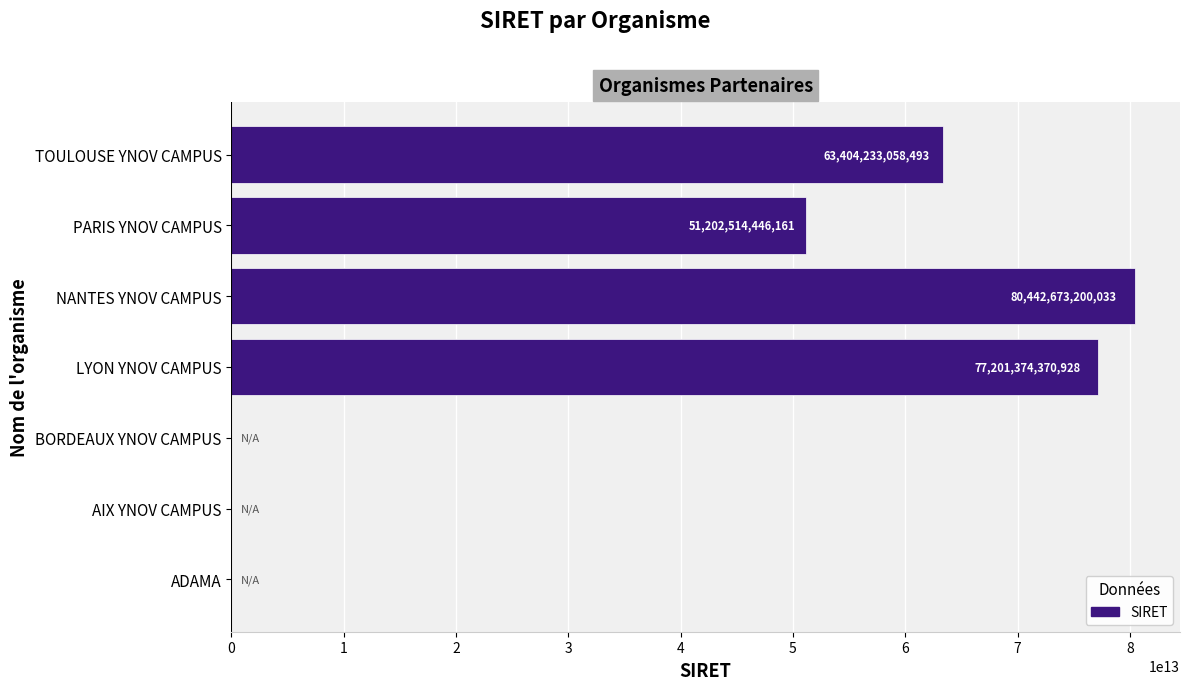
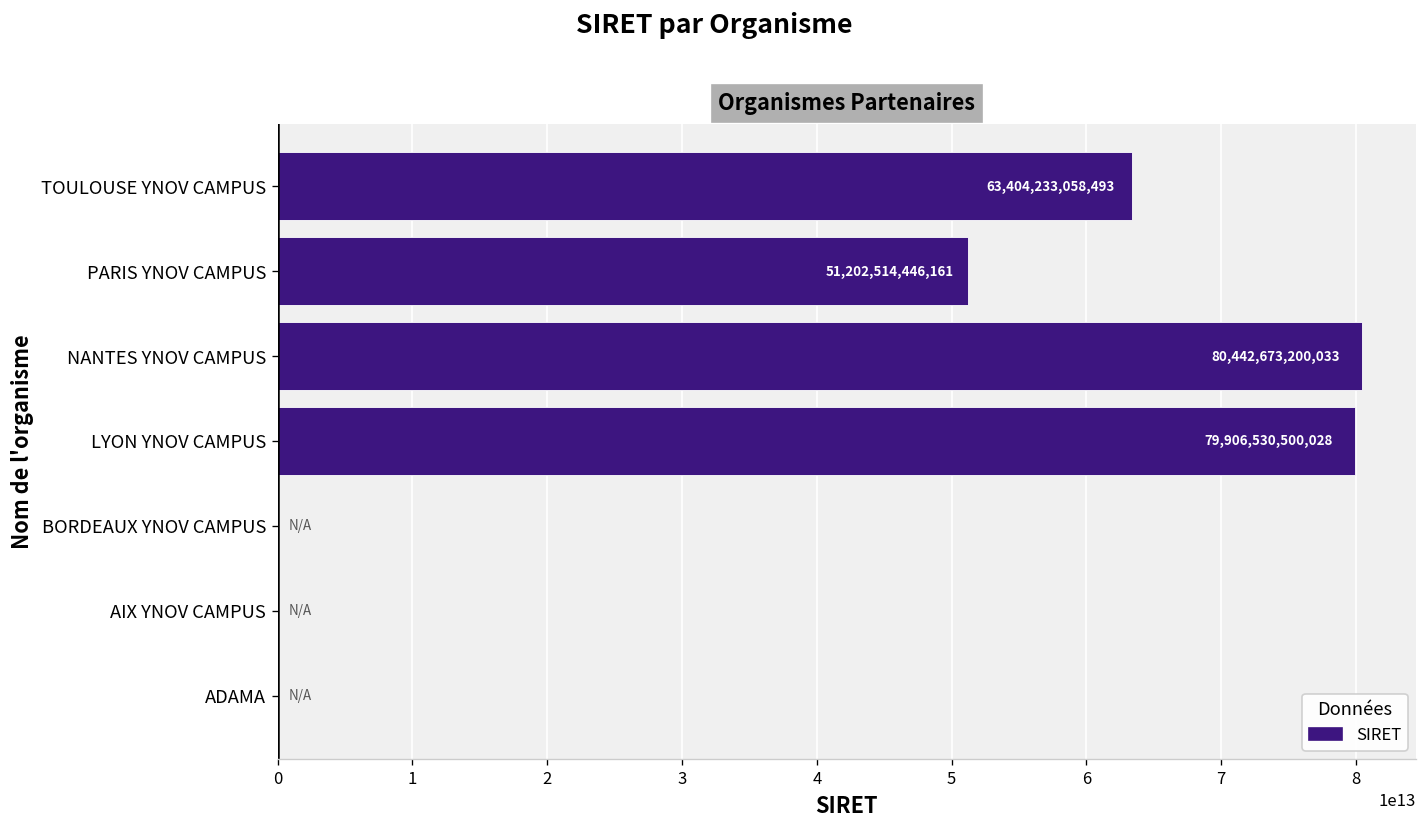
LYON YNOV CAMPUS: 77,201,374,370,928 -> 79,906,530,500,028
